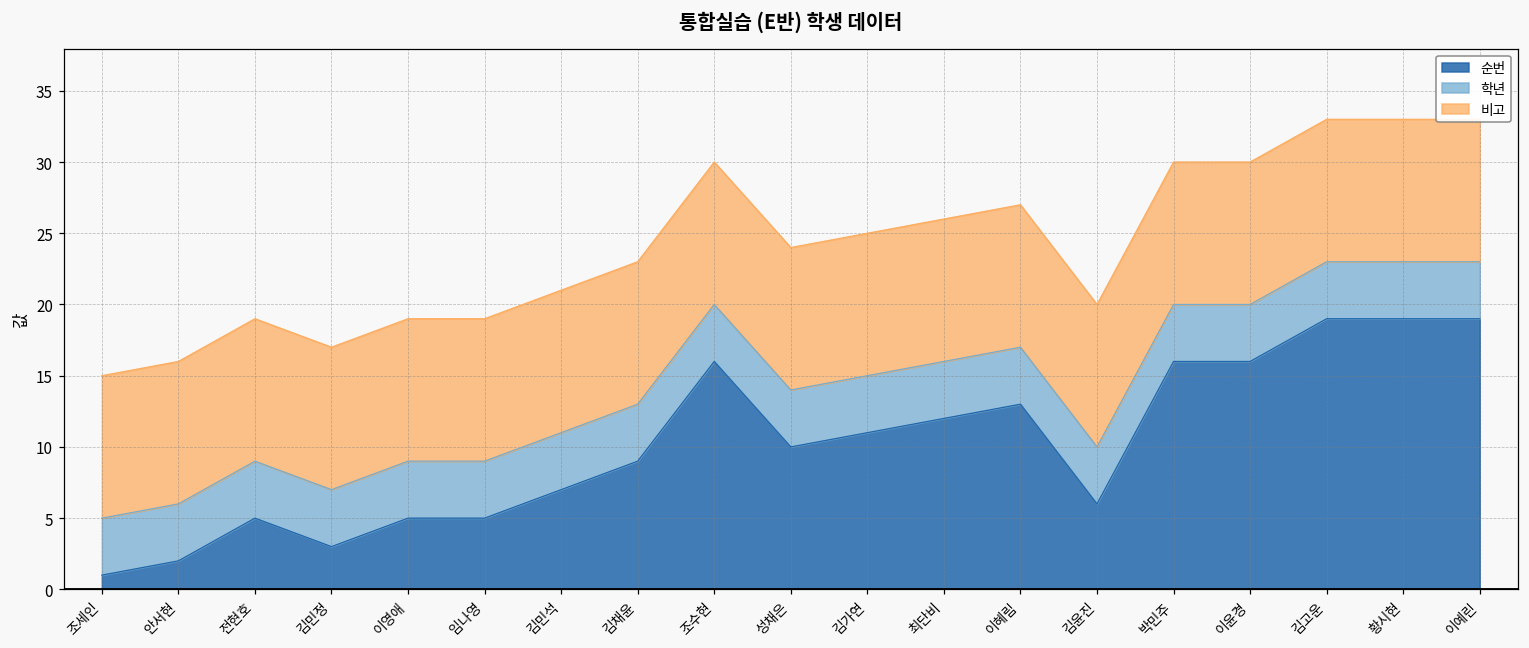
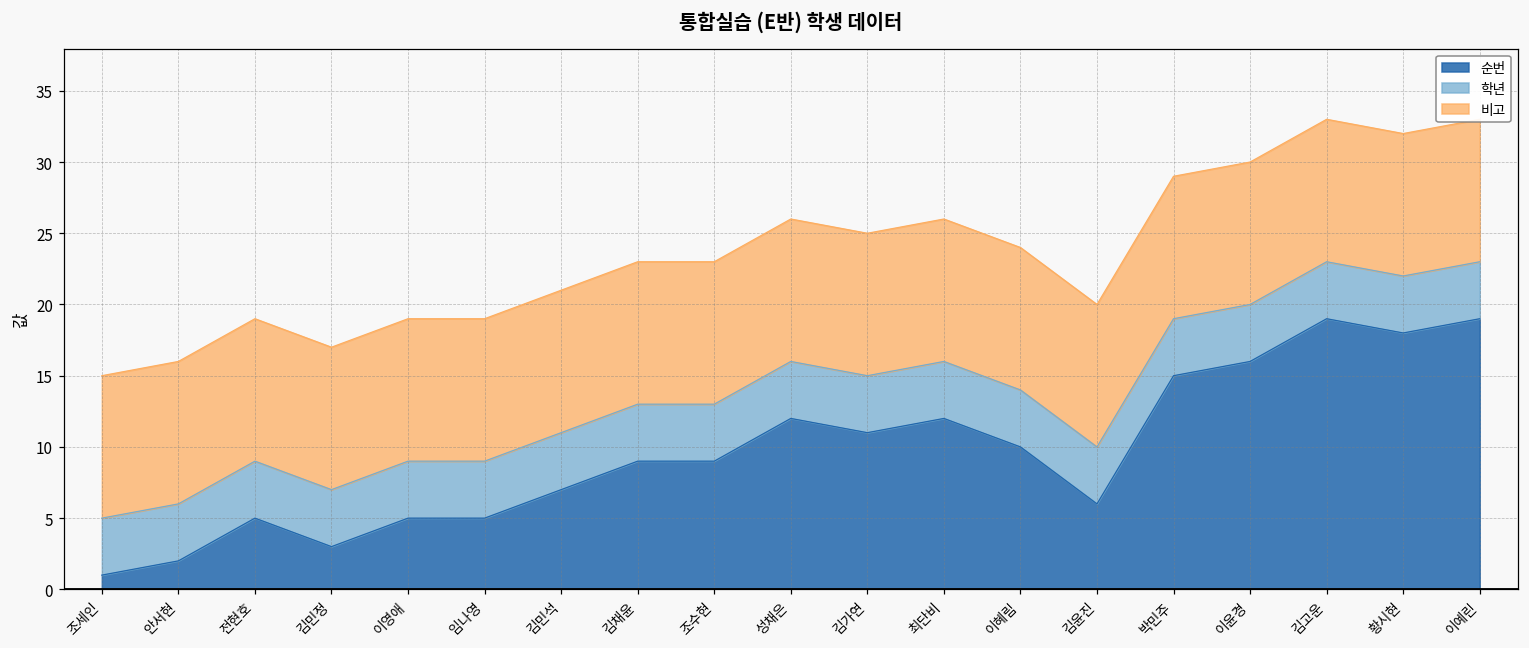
순번, 조수현: 16 -> 9
순번, 성채은: 10 -> 12
순번, 이혜림: 13 -> 10
순번, 박민주: 16 -> 15
순번, 황시현: 19 -> 18
